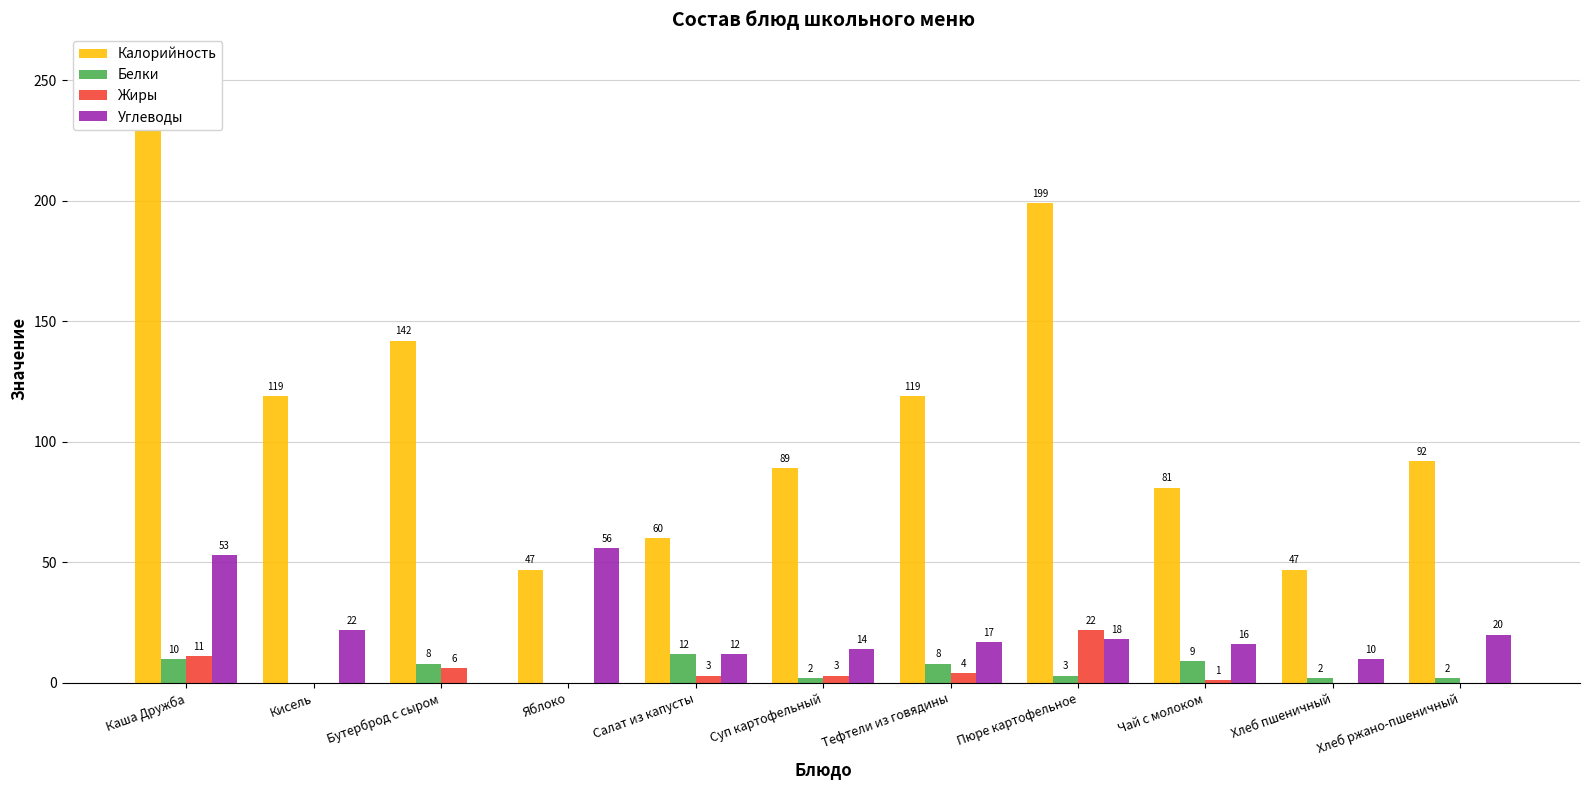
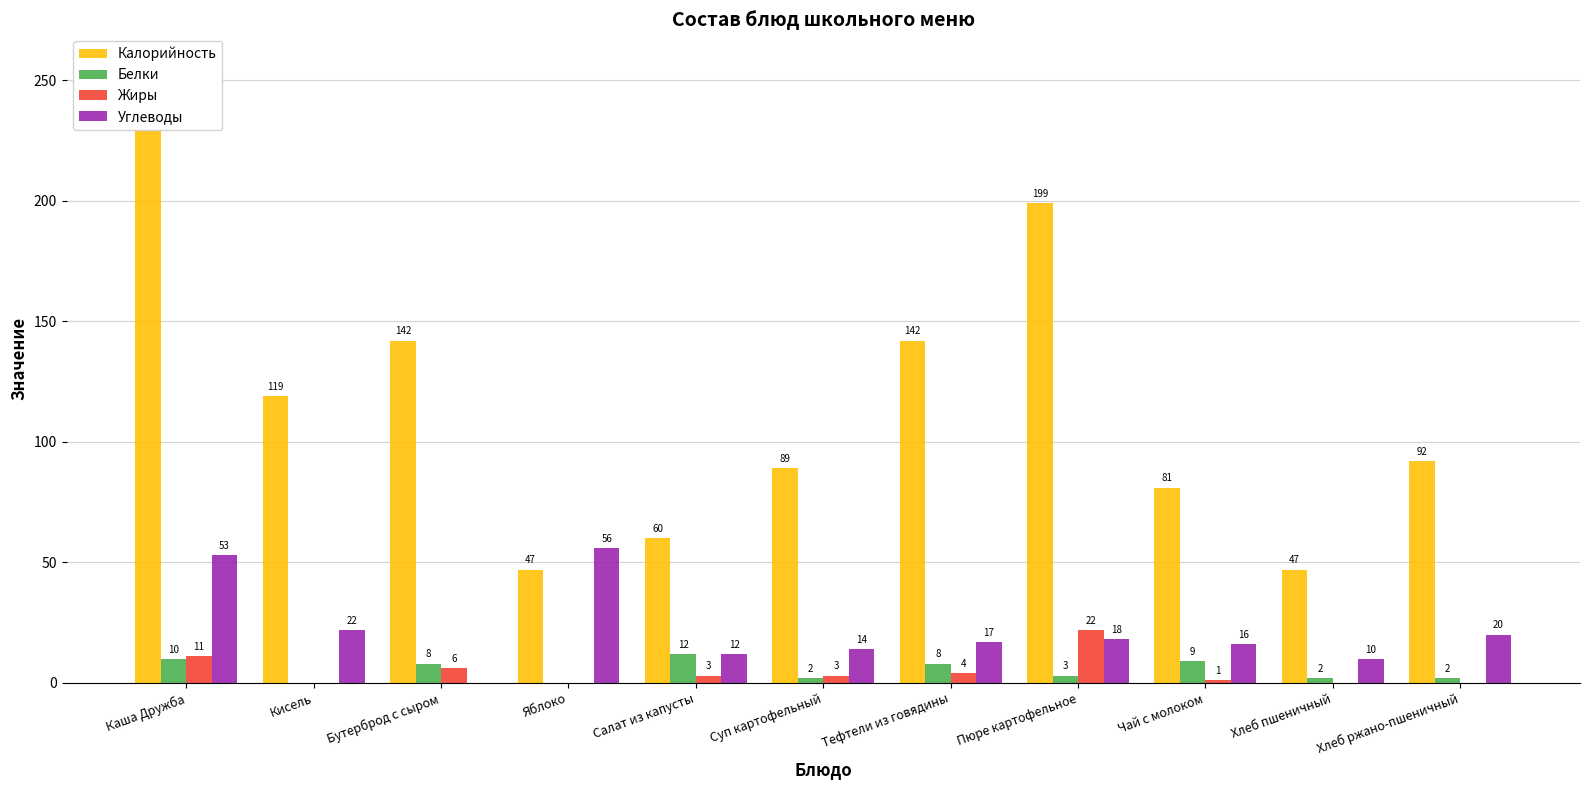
Калорийность, Тефтели из говядины: 119 -> 142
